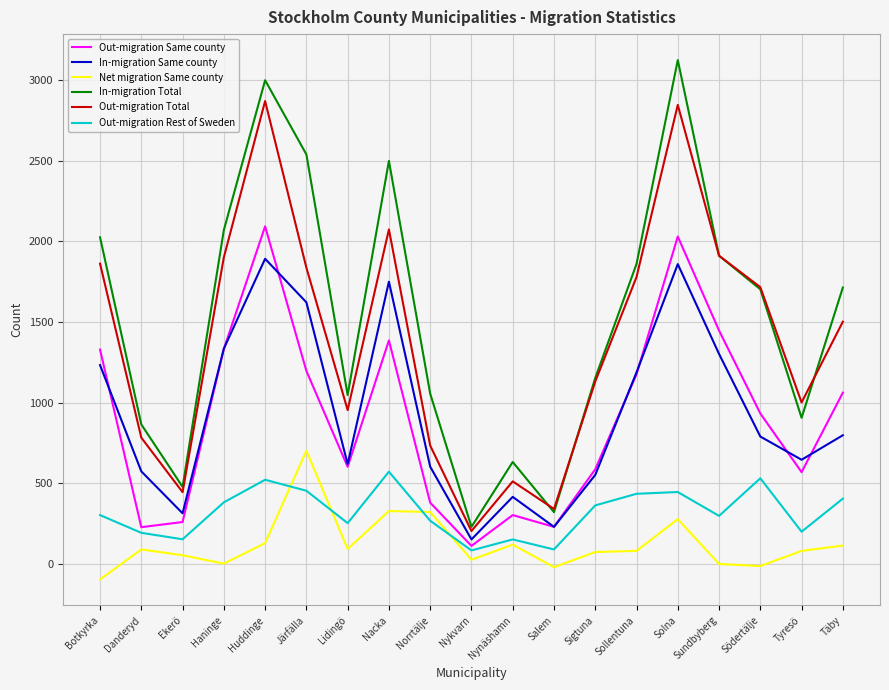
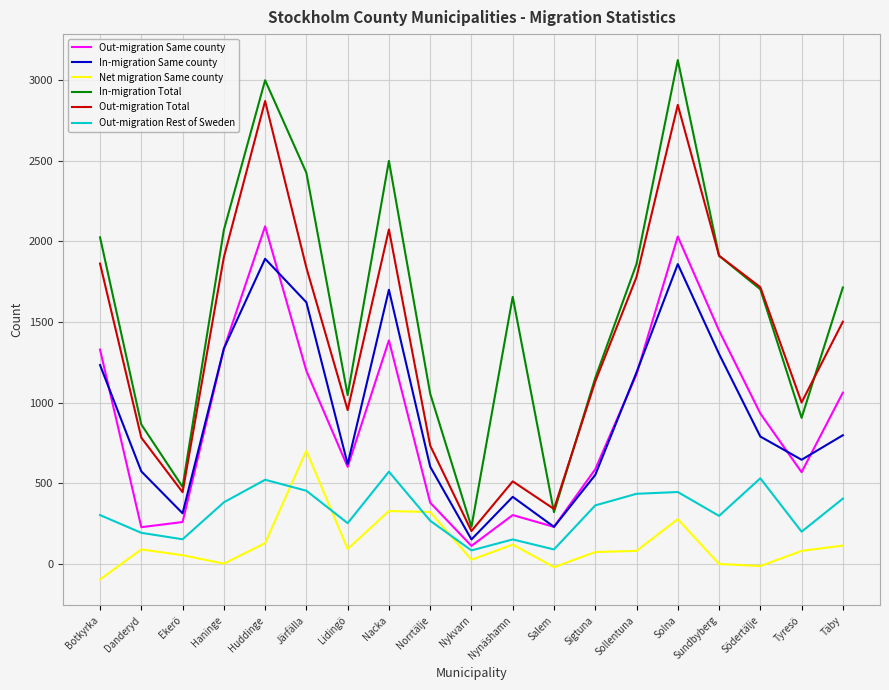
In-migration Total, Järfälla: 2540 -> 2430
In-migration Same county, Nacka: 1750 -> 1700
In-migration Total, Nynäshamn: 630 -> 1660
